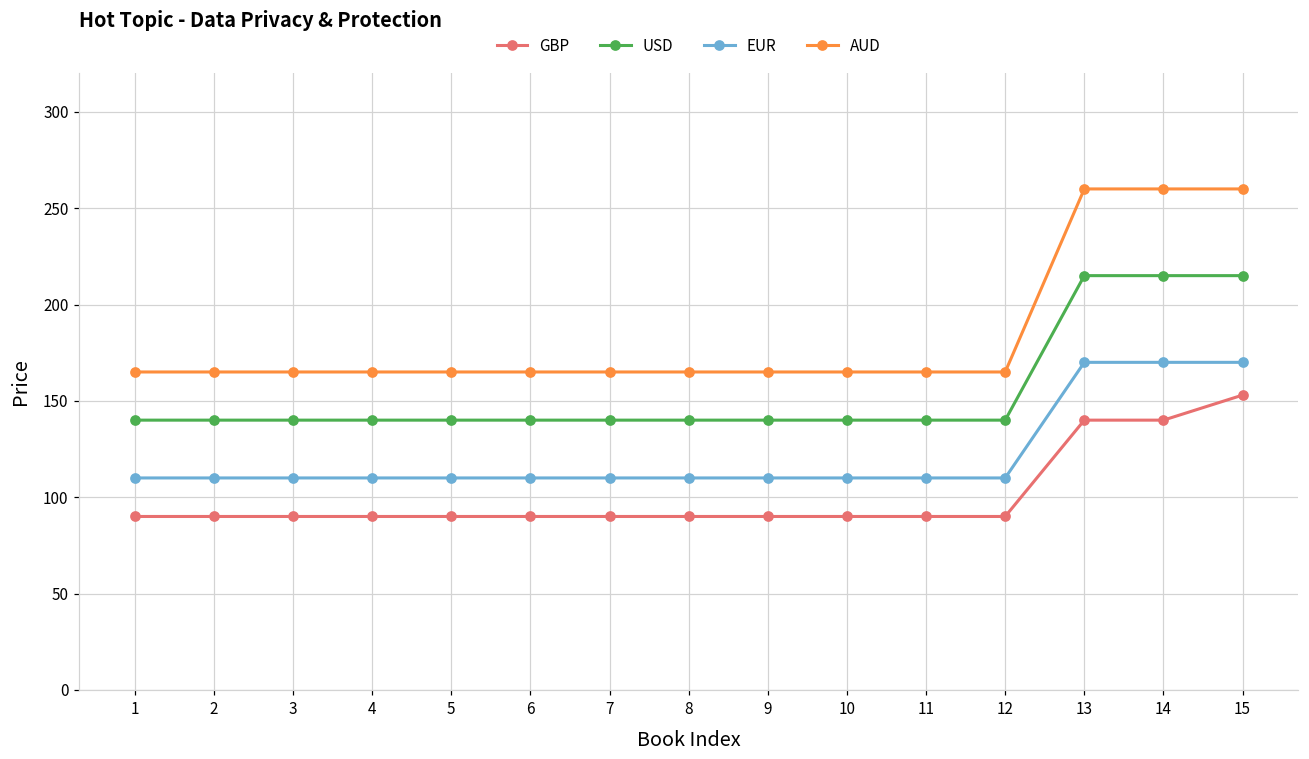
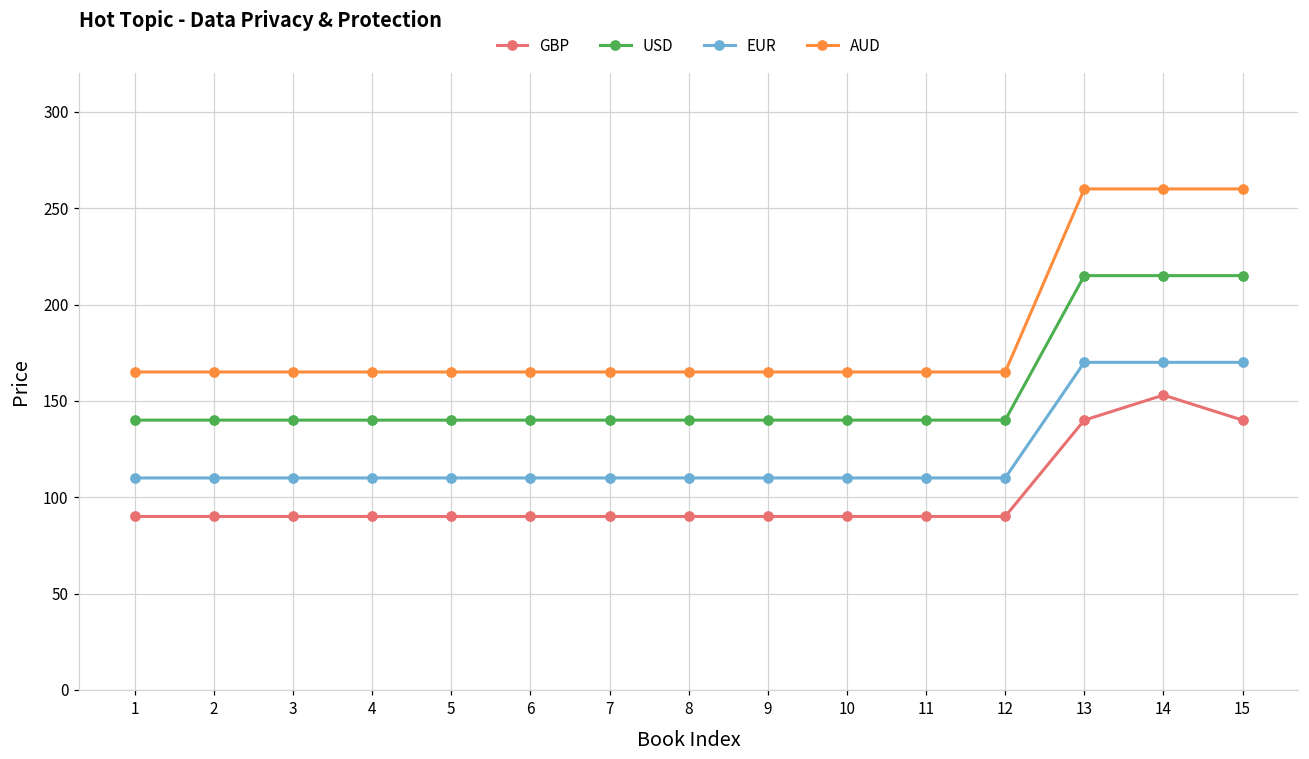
GBP, 14: 140 -> 153
GBP, 15: 153 -> 140
